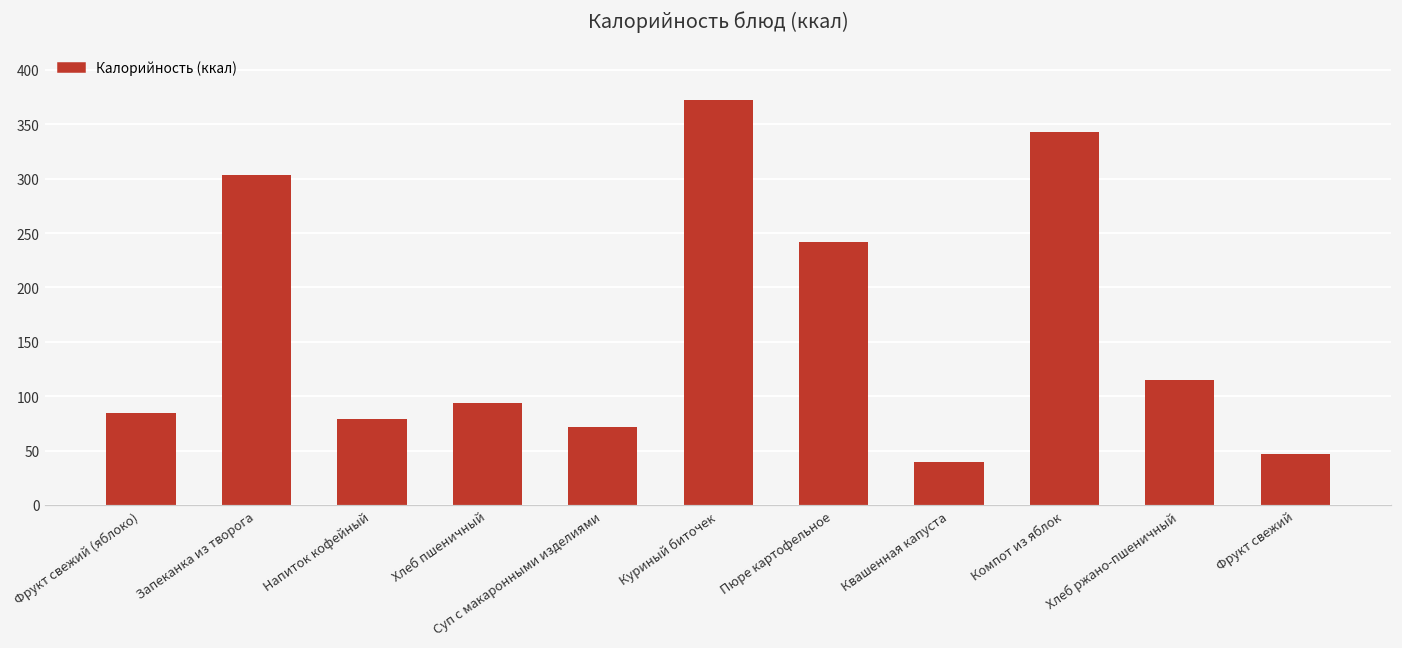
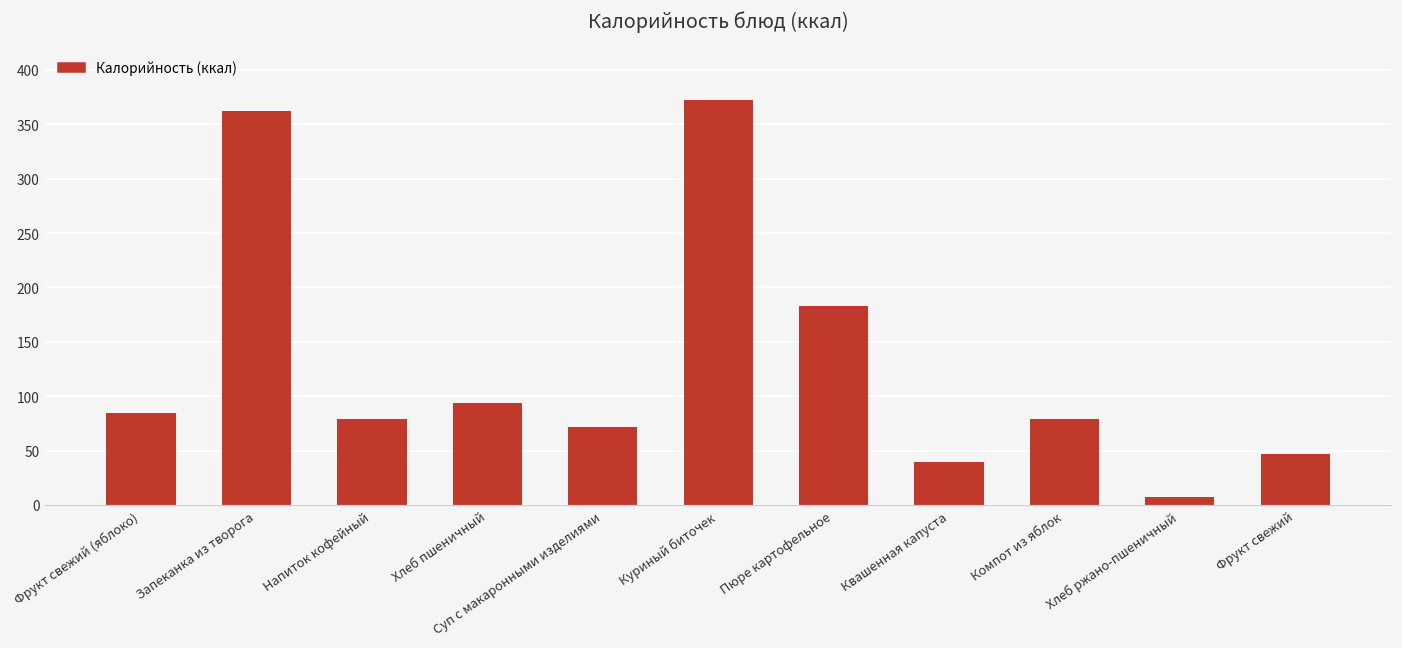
Запеканка из творога: 300 -> 360
Пюре картофельное: 240 -> 180
Компот из яблок: 340 -> 80
Хлеб ржано-пшеничный: 110 -> 10
